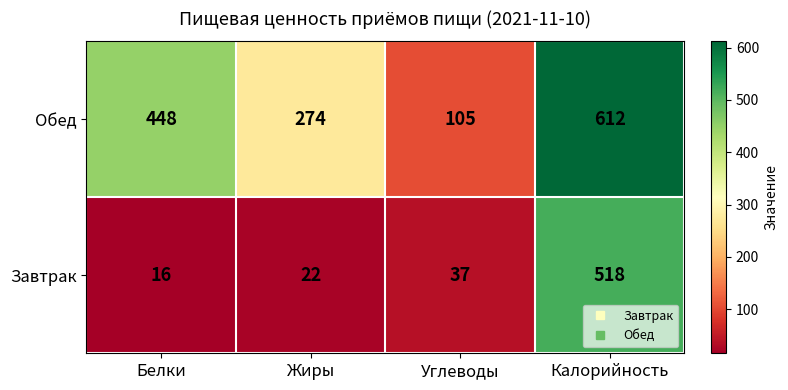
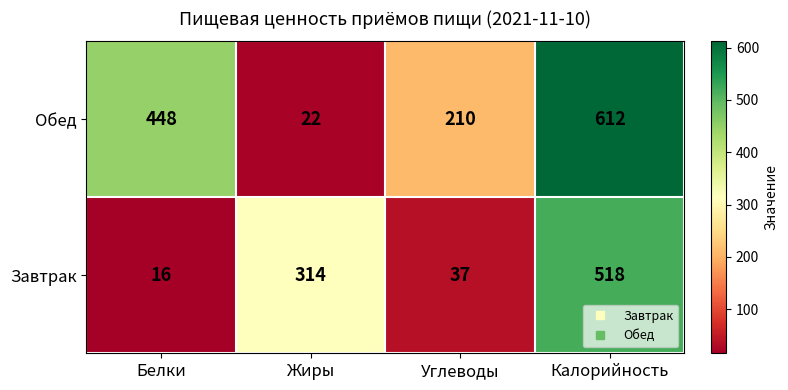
Обед, Жиры: 274 -> 22
Обед, Углеводы: 105 -> 210
Завтрак, Жиры: 22 -> 314
